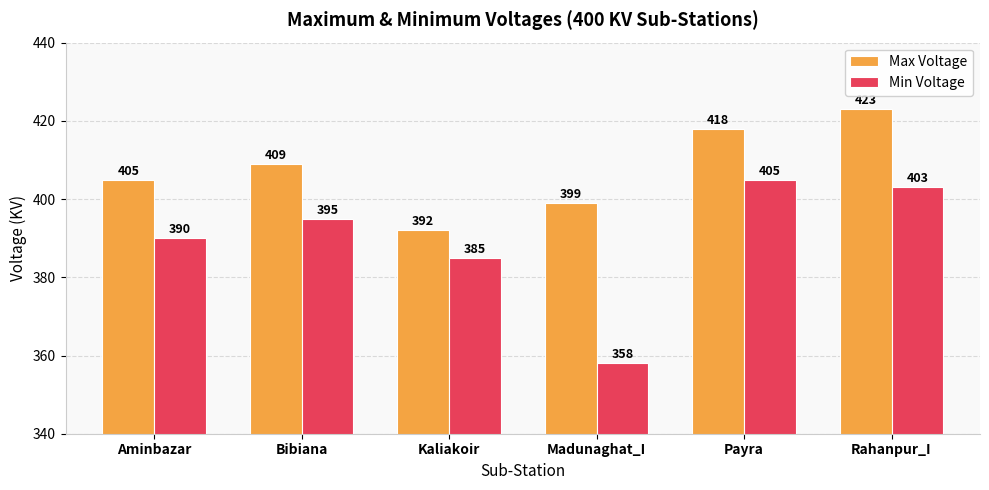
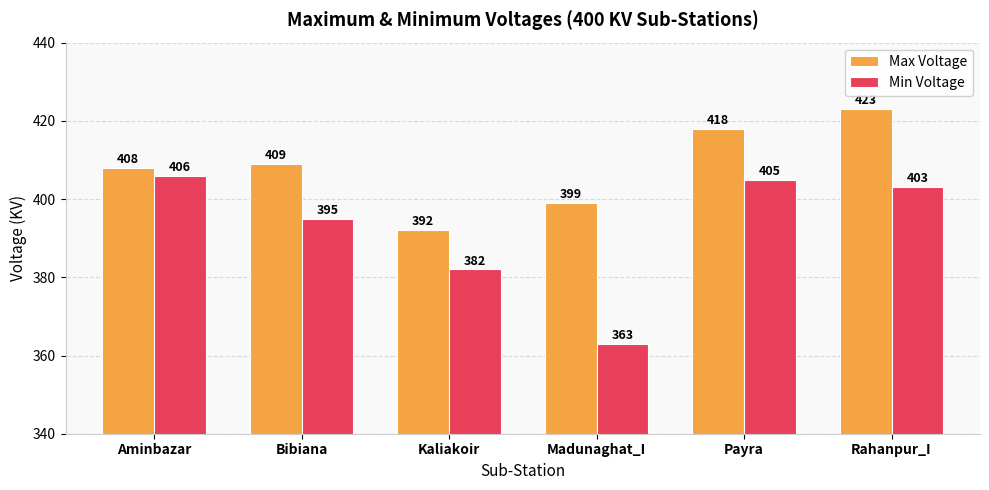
Max Voltage, Aminbazar: 405 -> 408
Min Voltage, Aminbazar: 390 -> 406
Min Voltage, Kaliakoir: 385 -> 382
Min Voltage, Madunaghat_I: 358 -> 363
